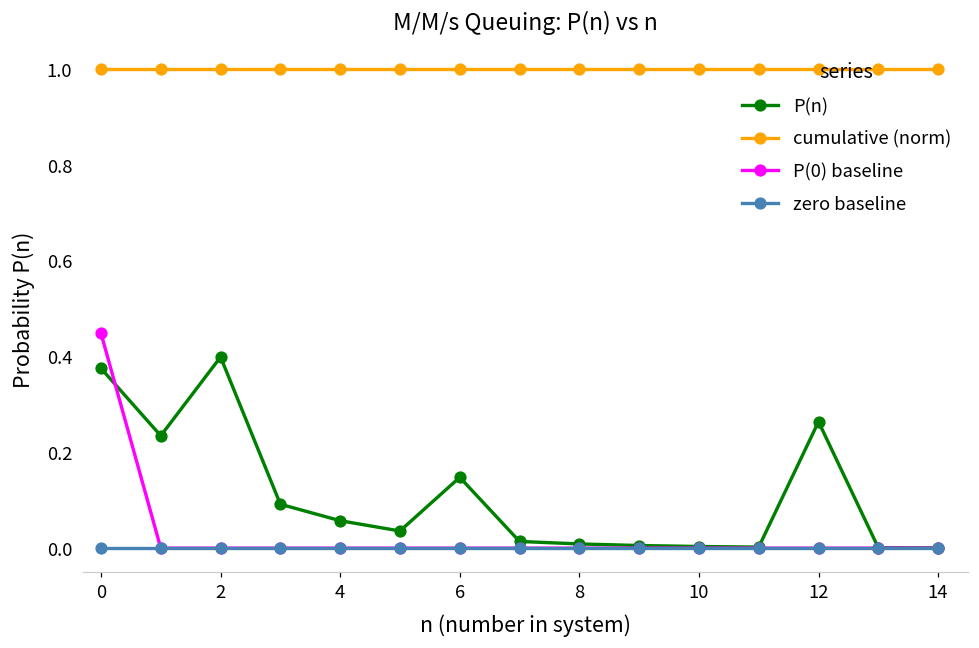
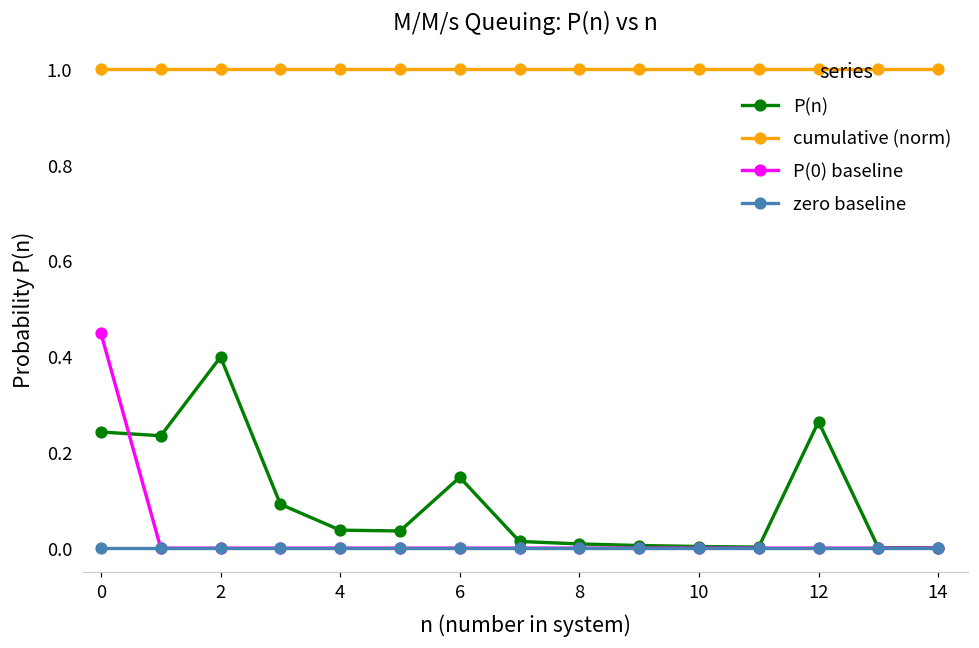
P(n), 0: 0.37 -> 0.24
P(n), 4: 0.06 -> 0.04
